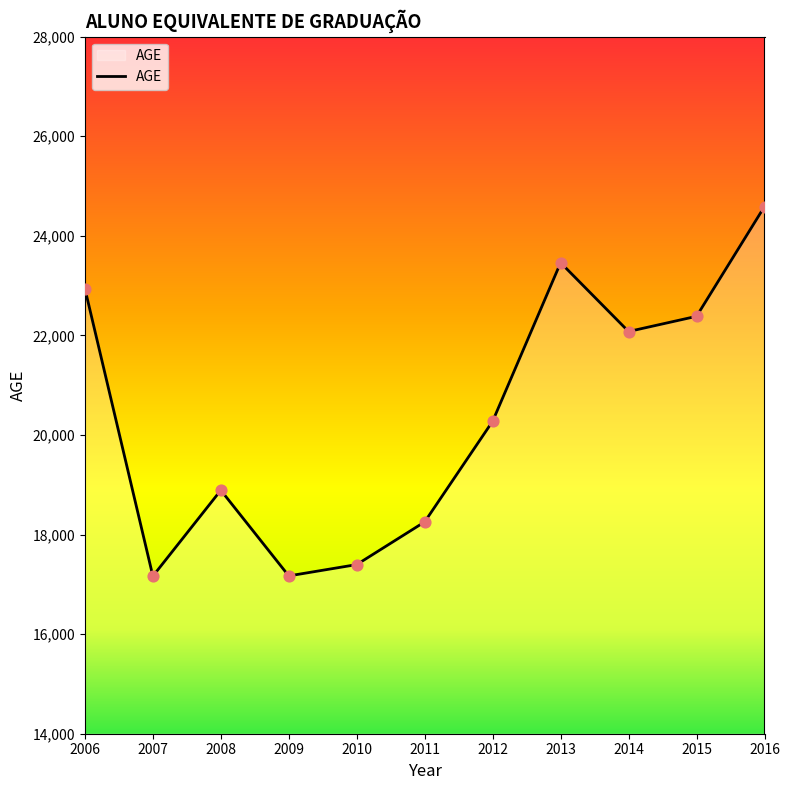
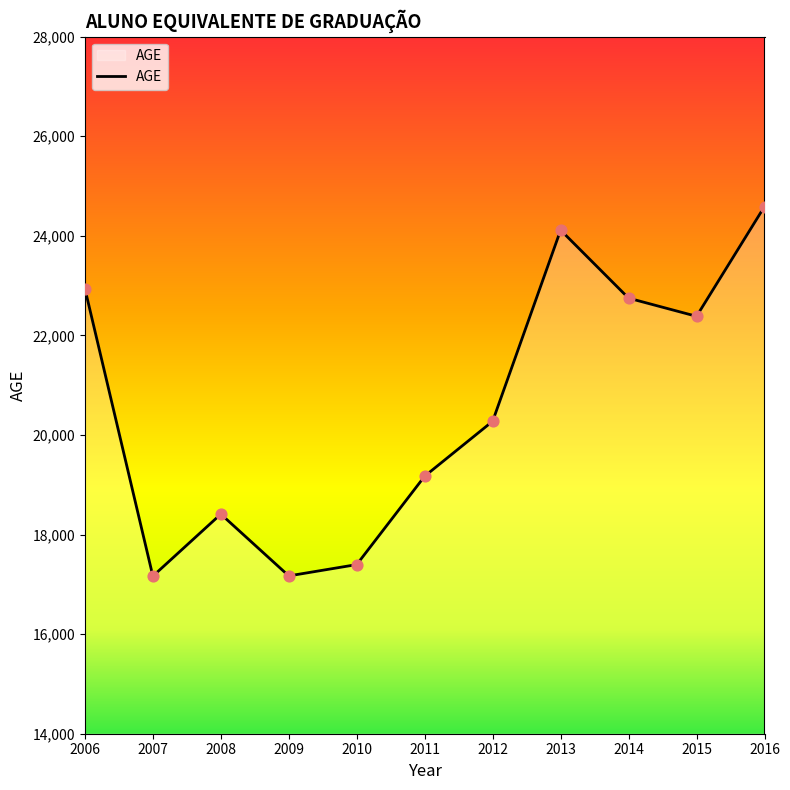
2008: 18,900 -> 18,400
2011: 18,300 -> 19,200
2013: 23,500 -> 24,100
2014: 22,100 -> 22,700
